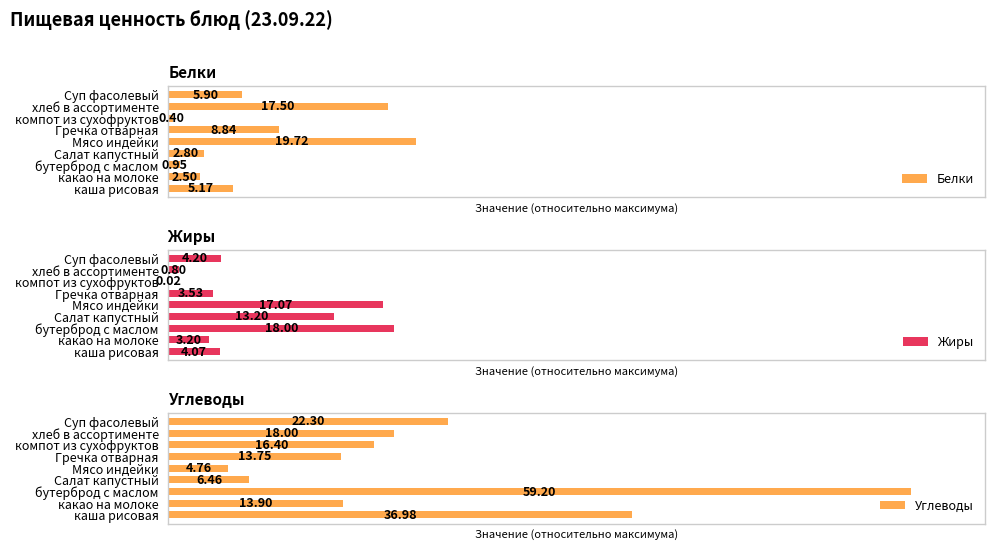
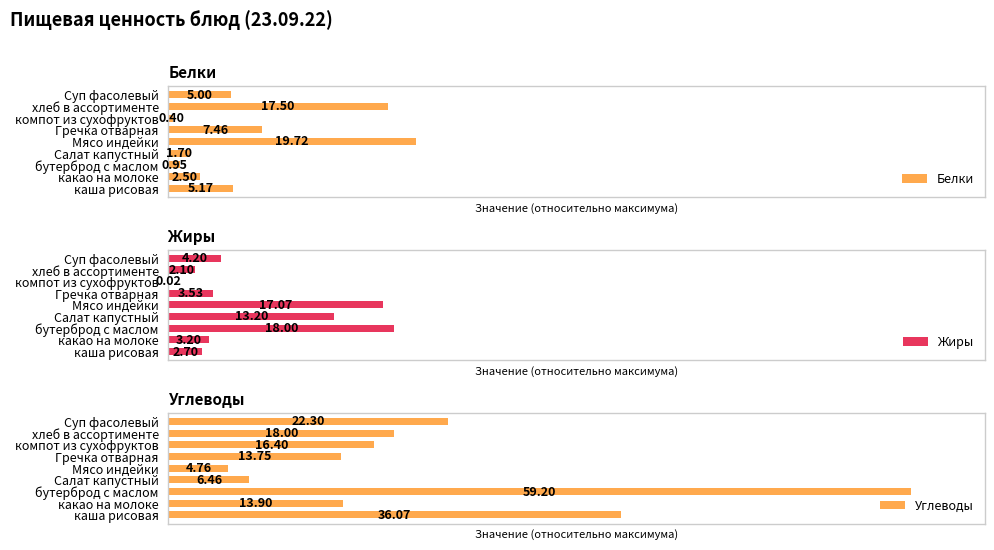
Белки, Суп фасолевый: 5.90 -> 5.00
Белки, Гречка отварная: 8.84 -> 7.46
Белки, Салат капустный: 2.80 -> 1.70
Жиры, хлеб в ассортименте: 0.80 -> 2.10
Жиры, каша рисовая: 4.07 -> 2.70
Углеводы, каша рисовая: 36.98 -> 36.07
